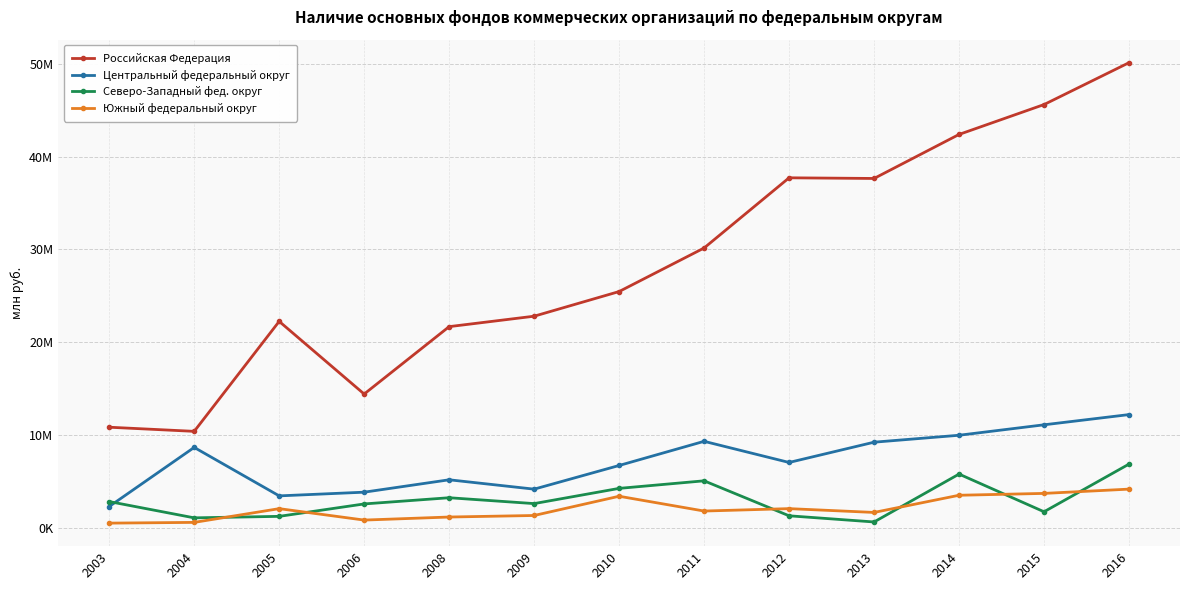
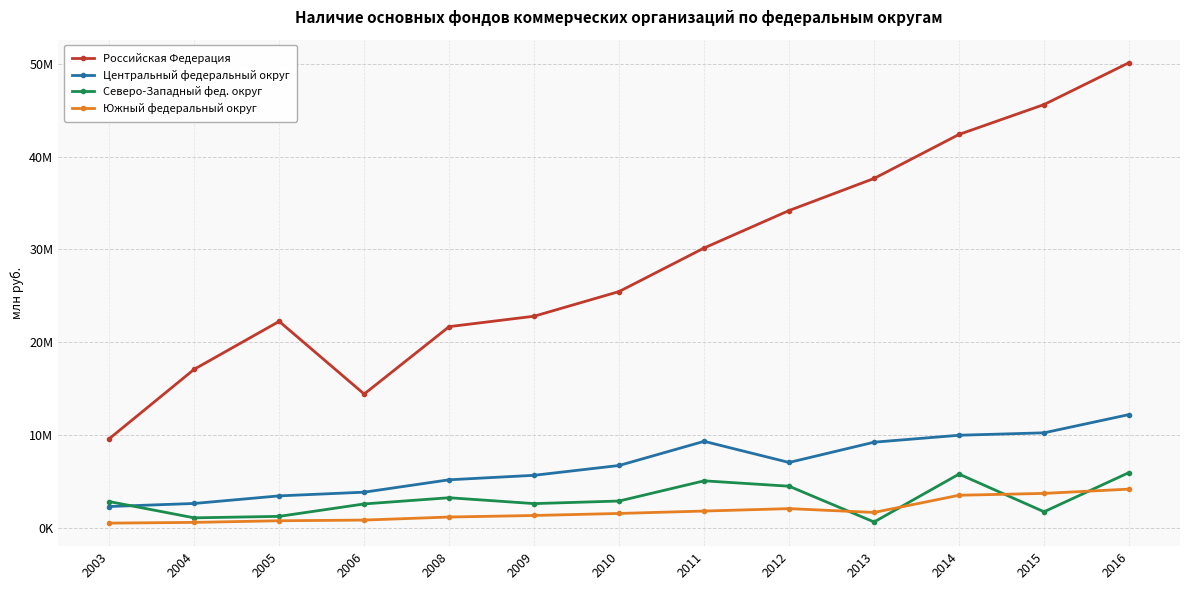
Российская Федерация, 2003: 11000000 -> 10000000
Российская Федерация, 2004: 10000000 -> 17000000
Центральный федеральный округ, 2004: 9000000 -> 3000000
Южный федеральный округ, 2005: 2000000 -> 1000000
Центральный федеральный округ, 2009: 4000000 -> 6000000
Северо-Западный фед. округ, 2010: 4000000 -> 3000000
Южный федеральный округ, 2010: 3000000 -> 2000000
Российская Федерация, 2012: 38000000 -> 34000000
Северо-Западный фед. округ, 2012: 1000000 -> 5000000
Центральный федеральный округ, 2015: 11000000 -> 10000000
Северо-Западный фед. округ, 2016: 7000000 -> 6000000
